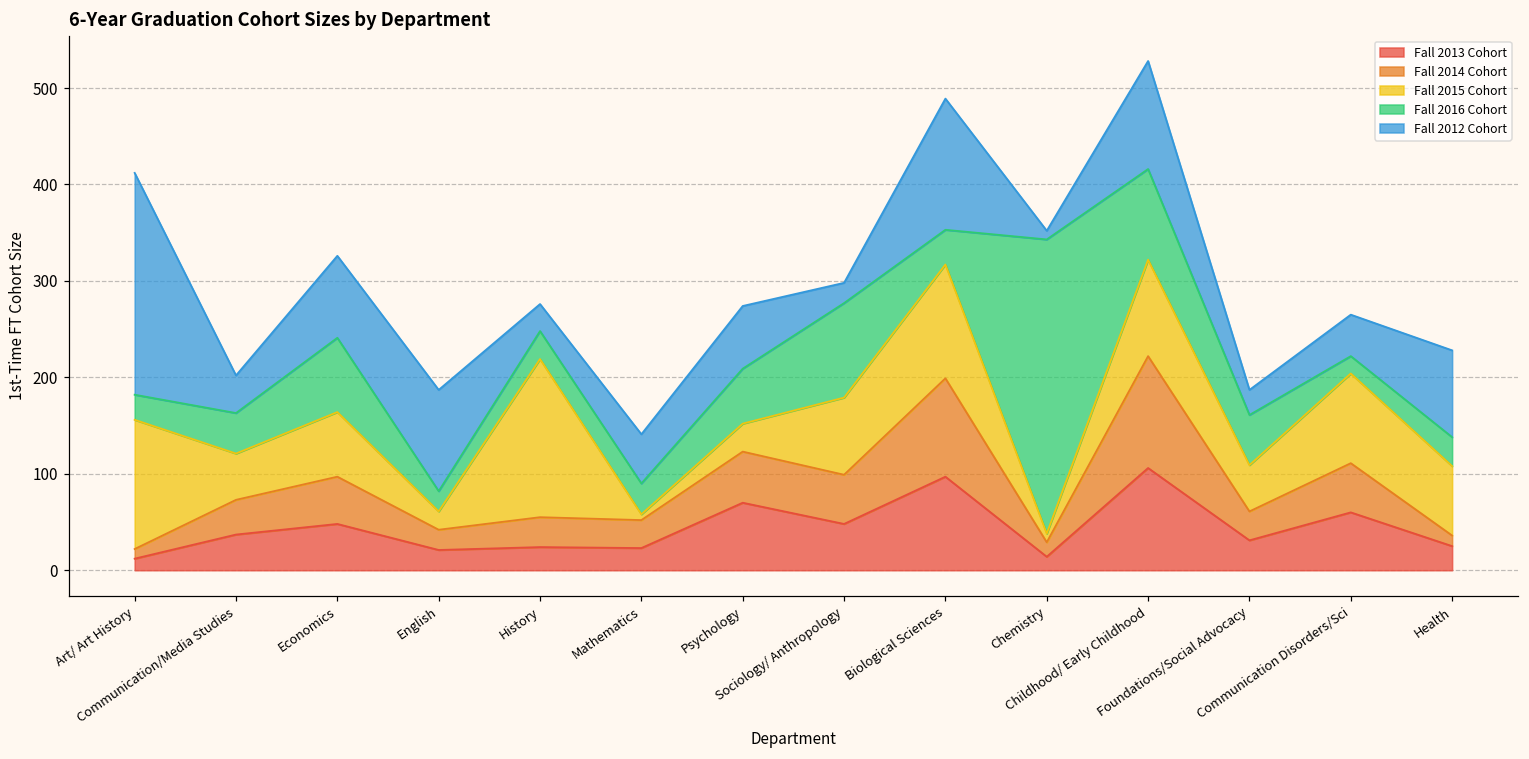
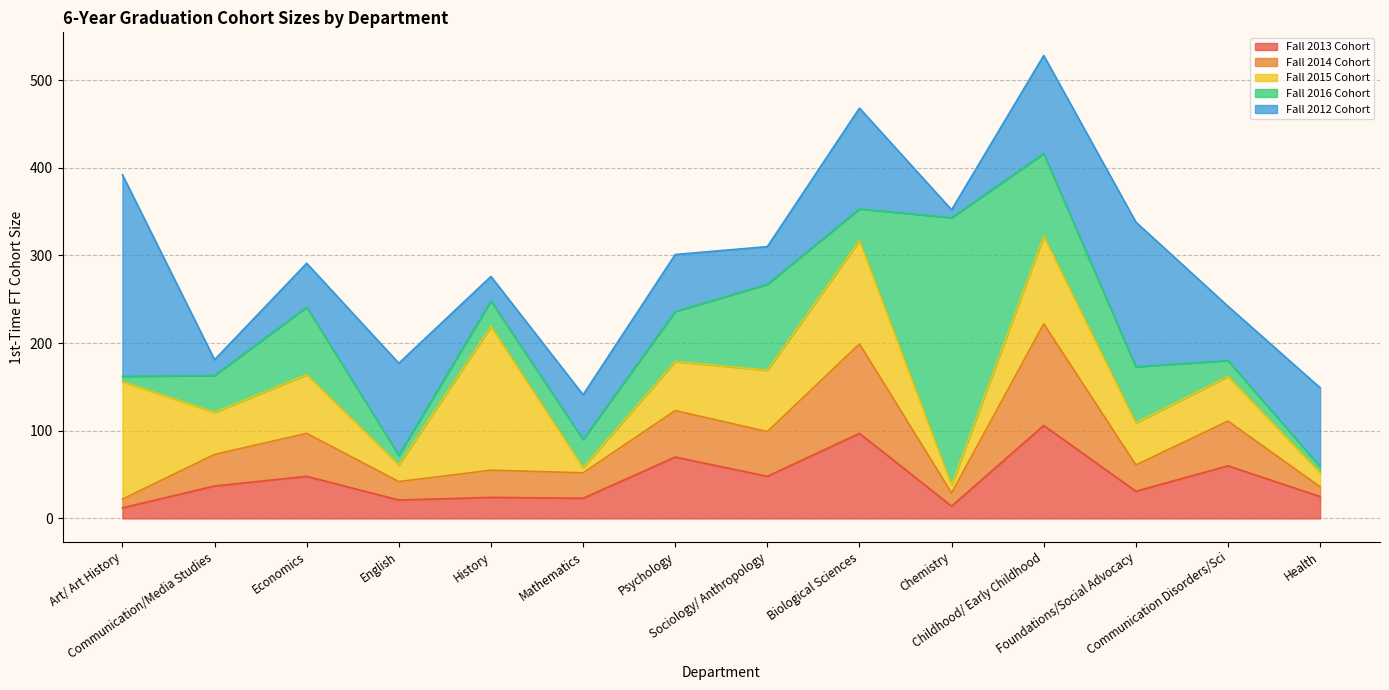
Fall 2016 Cohort, Art/ Art History: 30 -> 10
Fall 2012 Cohort, Communication/Media Studies: 40 -> 20
Fall 2012 Cohort, Economics: 90 -> 50
Fall 2016 Cohort, English: 20 -> 10
Fall 2015 Cohort, Psychology: 30 -> 60
Fall 2015 Cohort, Sociology/ Anthropology: 80 -> 70
Fall 2012 Cohort, Sociology/ Anthropology: 20 -> 40
Fall 2012 Cohort, Biological Sciences: 140 -> 120
Fall 2016 Cohort, Foundations/Social Advocacy: 50 -> 60
Fall 2012 Cohort, Foundations/Social Advocacy: 30 -> 170
Fall 2015 Cohort, Communication Disorders/Sci: 90 -> 50
Fall 2012 Cohort, Communication Disorders/Sci: 40 -> 60
Fall 2015 Cohort, Health: 70 -> 20
Fall 2016 Cohort, Health: 30 -> 10
